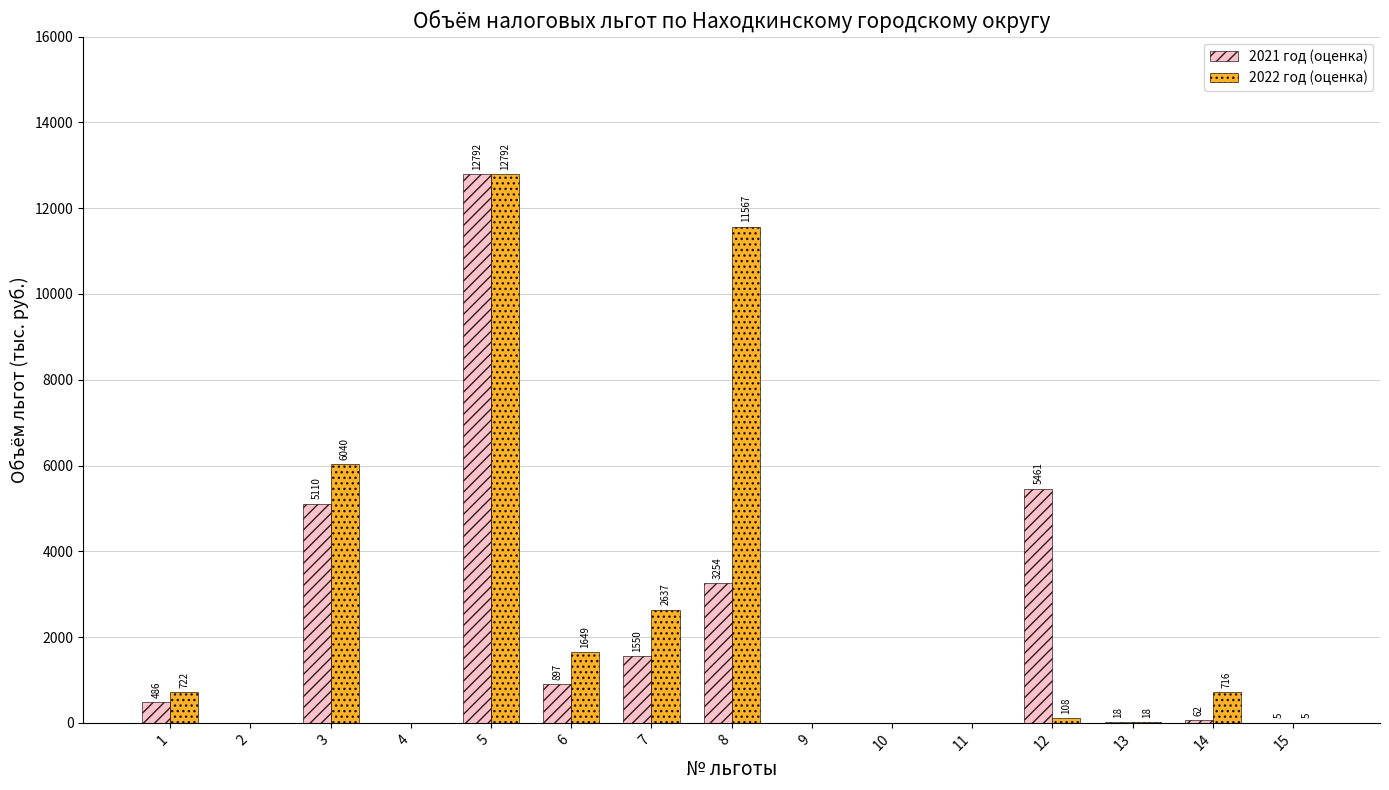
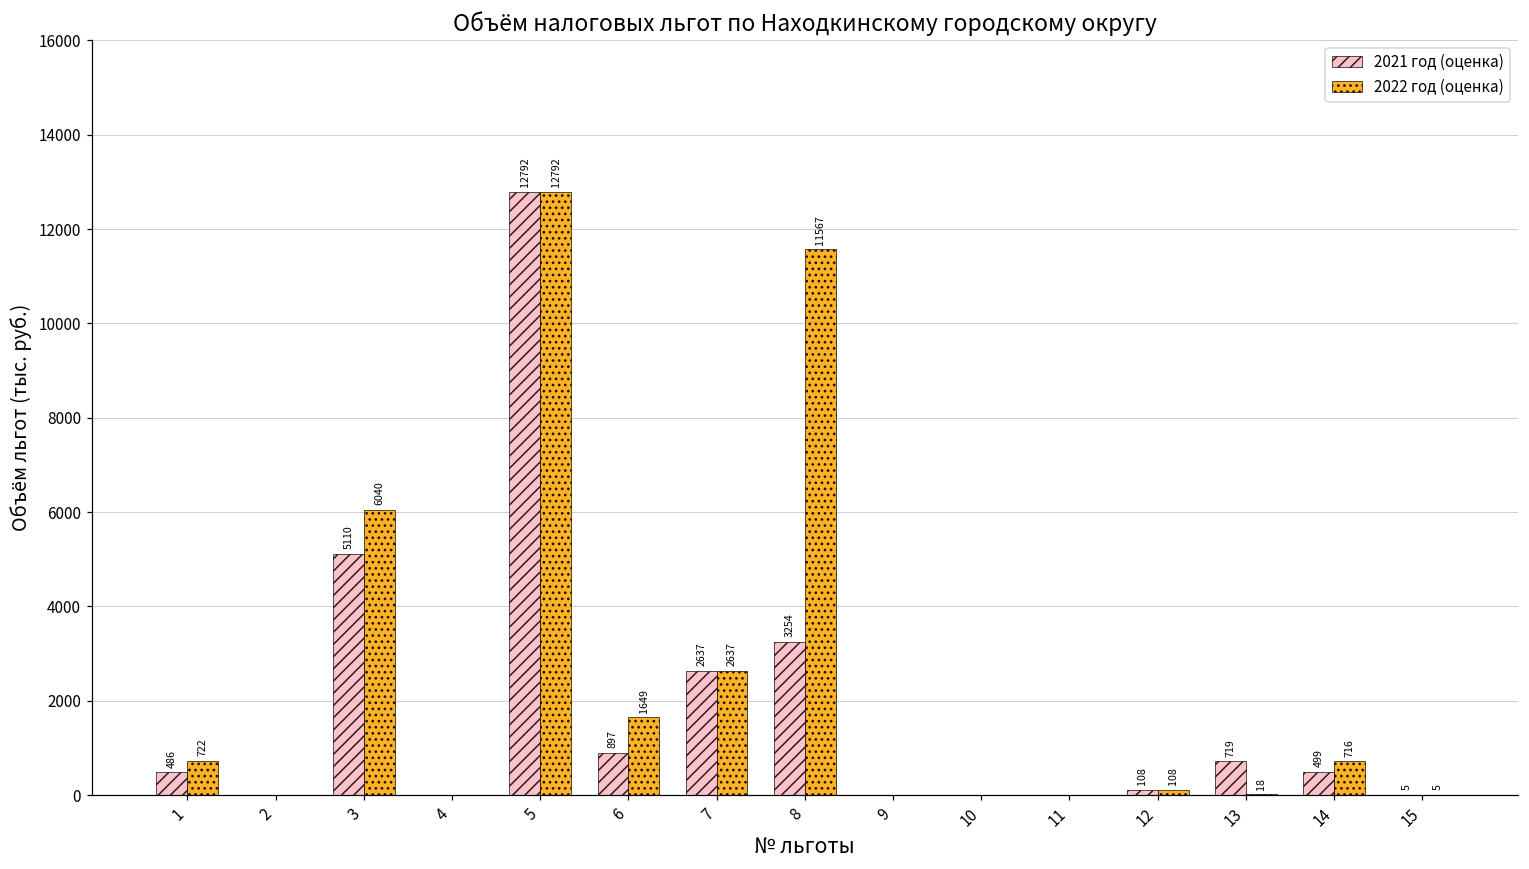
2021 год (оценка), 7: 1550 -> 2637
2021 год (оценка), 12: 5461 -> 108
2021 год (оценка), 13: 18 -> 719
2021 год (оценка), 14: 62 -> 499
